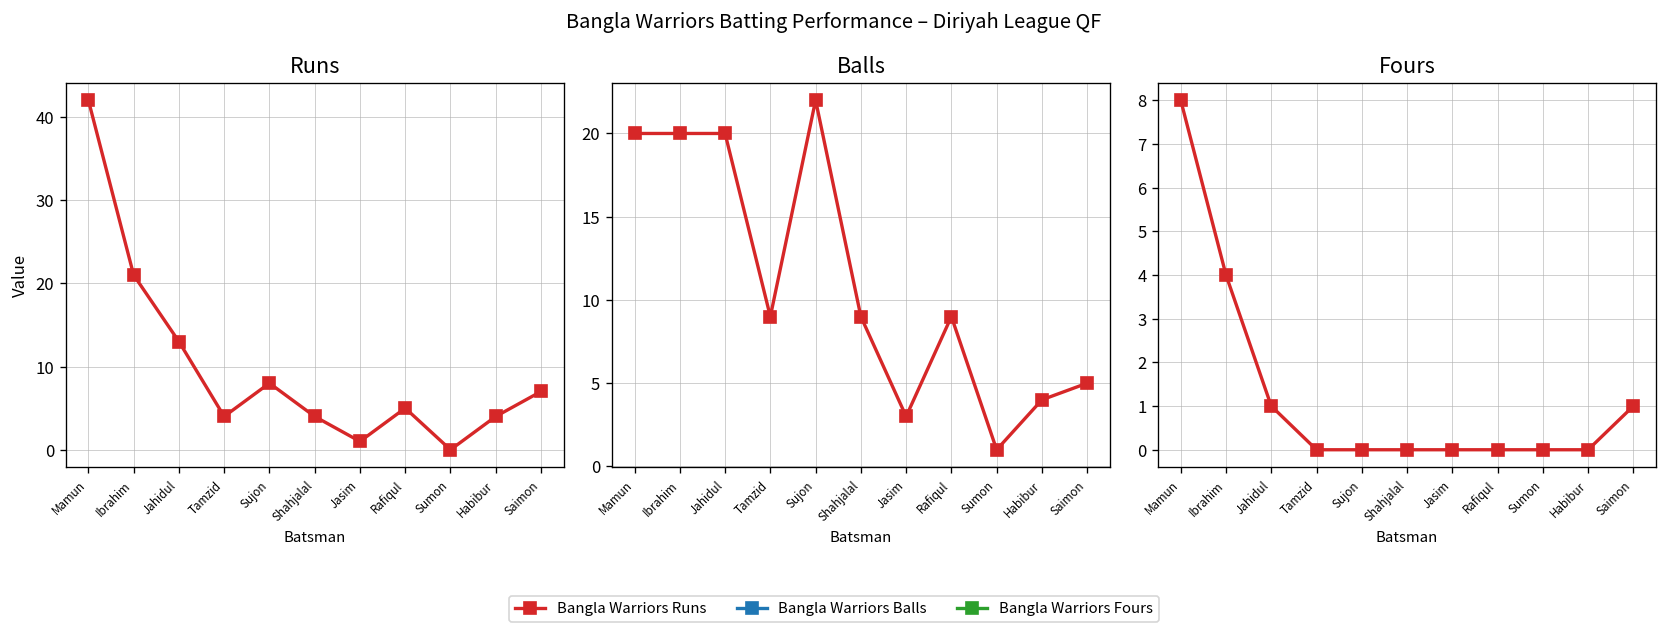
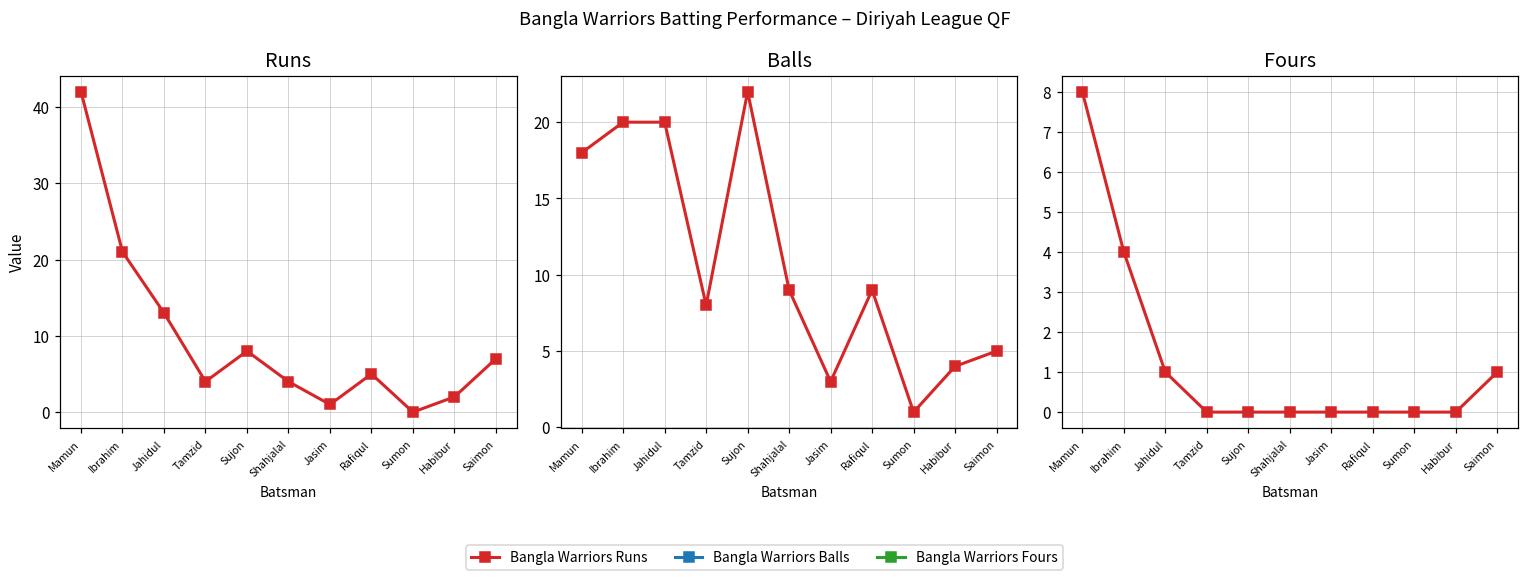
Runs, Habibur: 4 -> 2
Balls, Mamun: 20 -> 18
Balls, Tamzid: 9 -> 8
